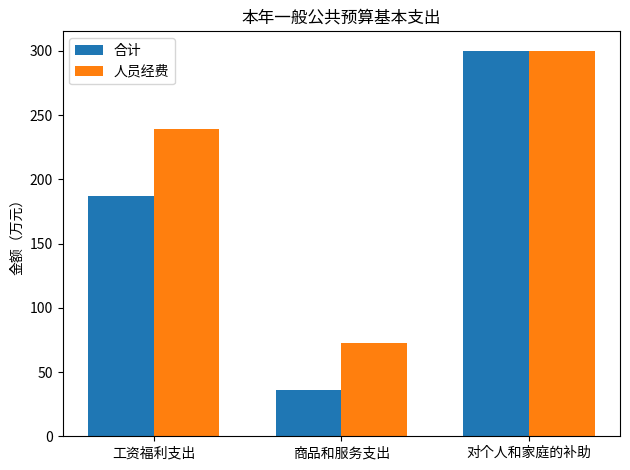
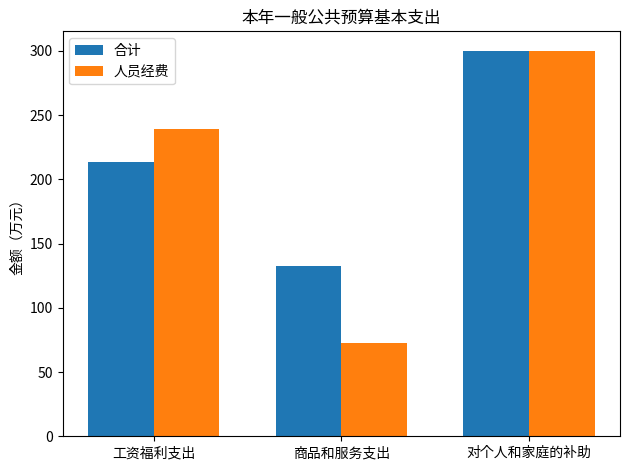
合计, 工资福利支出: 187 -> 213
合计, 商品和服务支出: 36 -> 133
